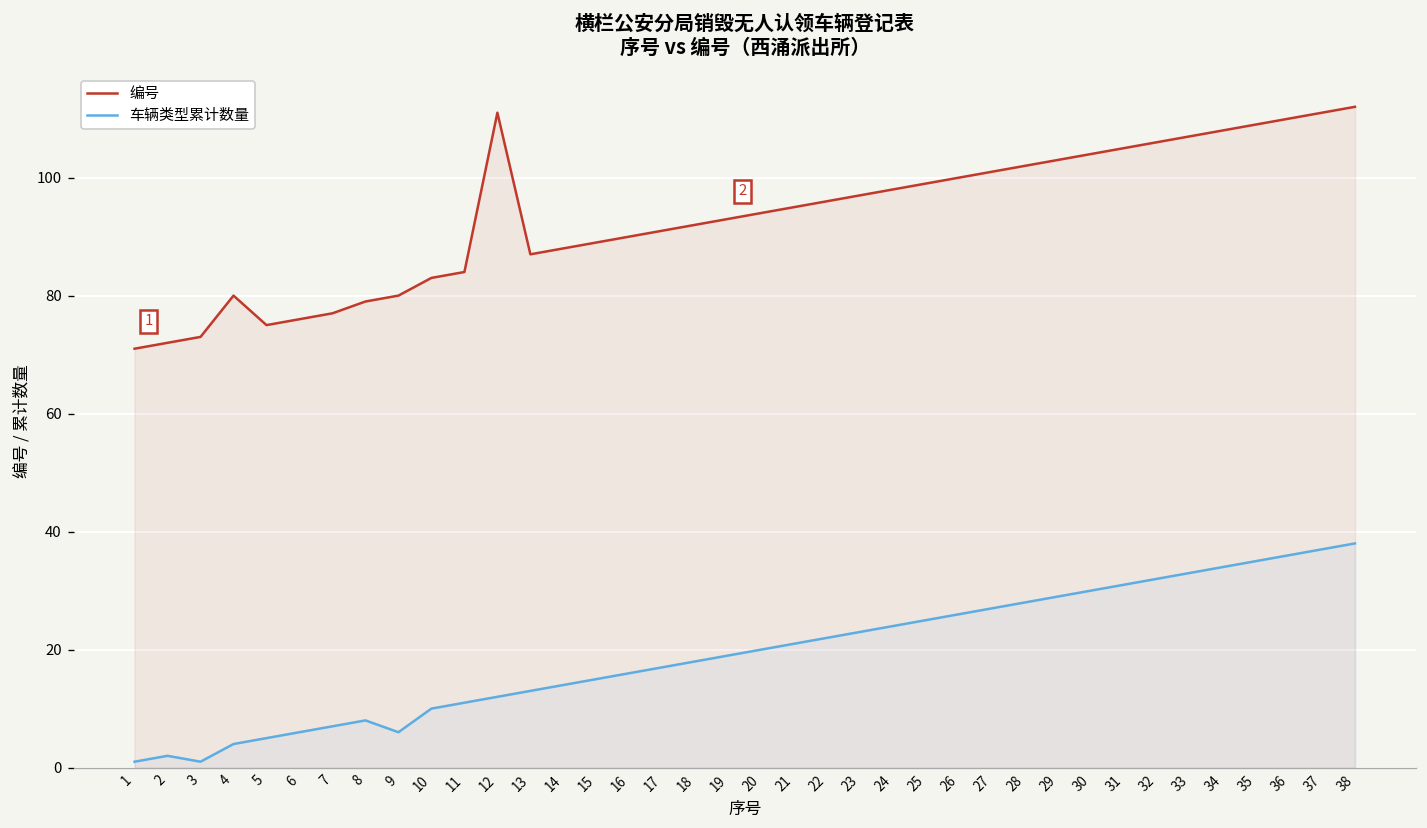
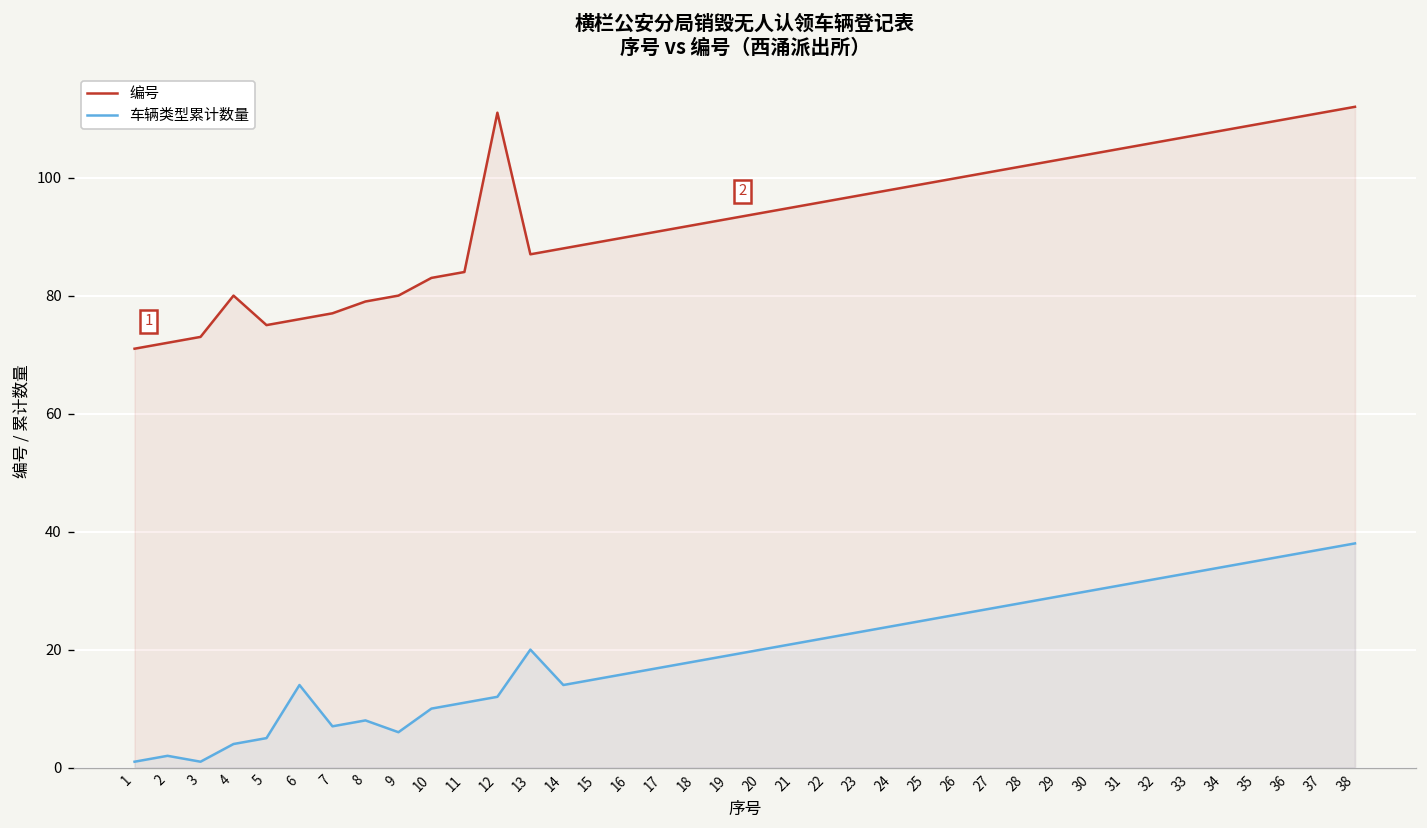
车辆类型累计数量, 6: 6 -> 14
车辆类型累计数量, 13: 13 -> 20
